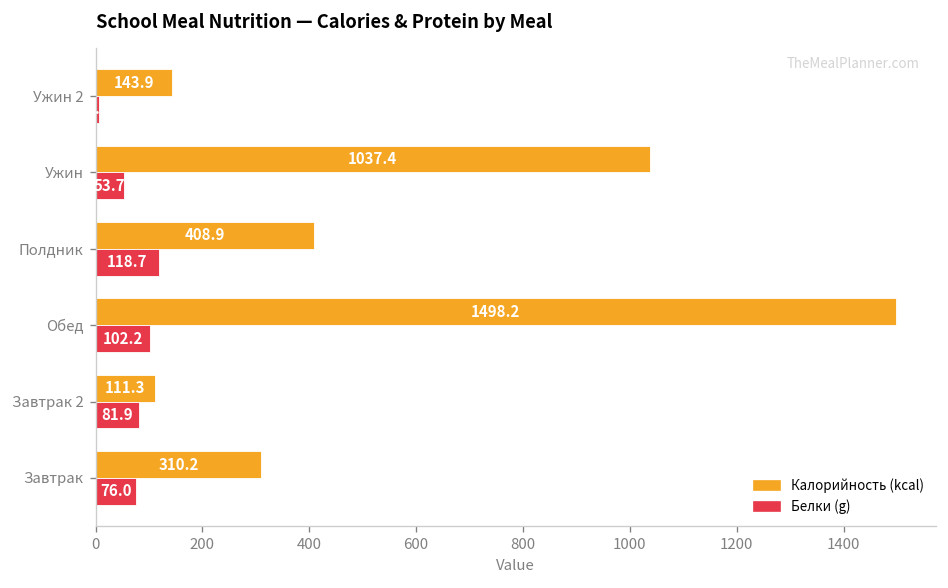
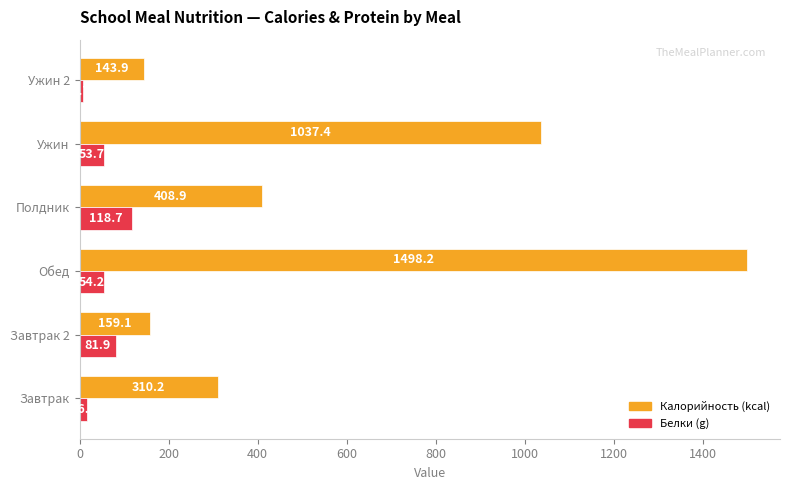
Белки (g), Обед: 102.2 -> 54.2
Калорийность (kcal), Завтрак 2: 111.3 -> 159.1
Белки (g), Завтрак: 80 -> 20
